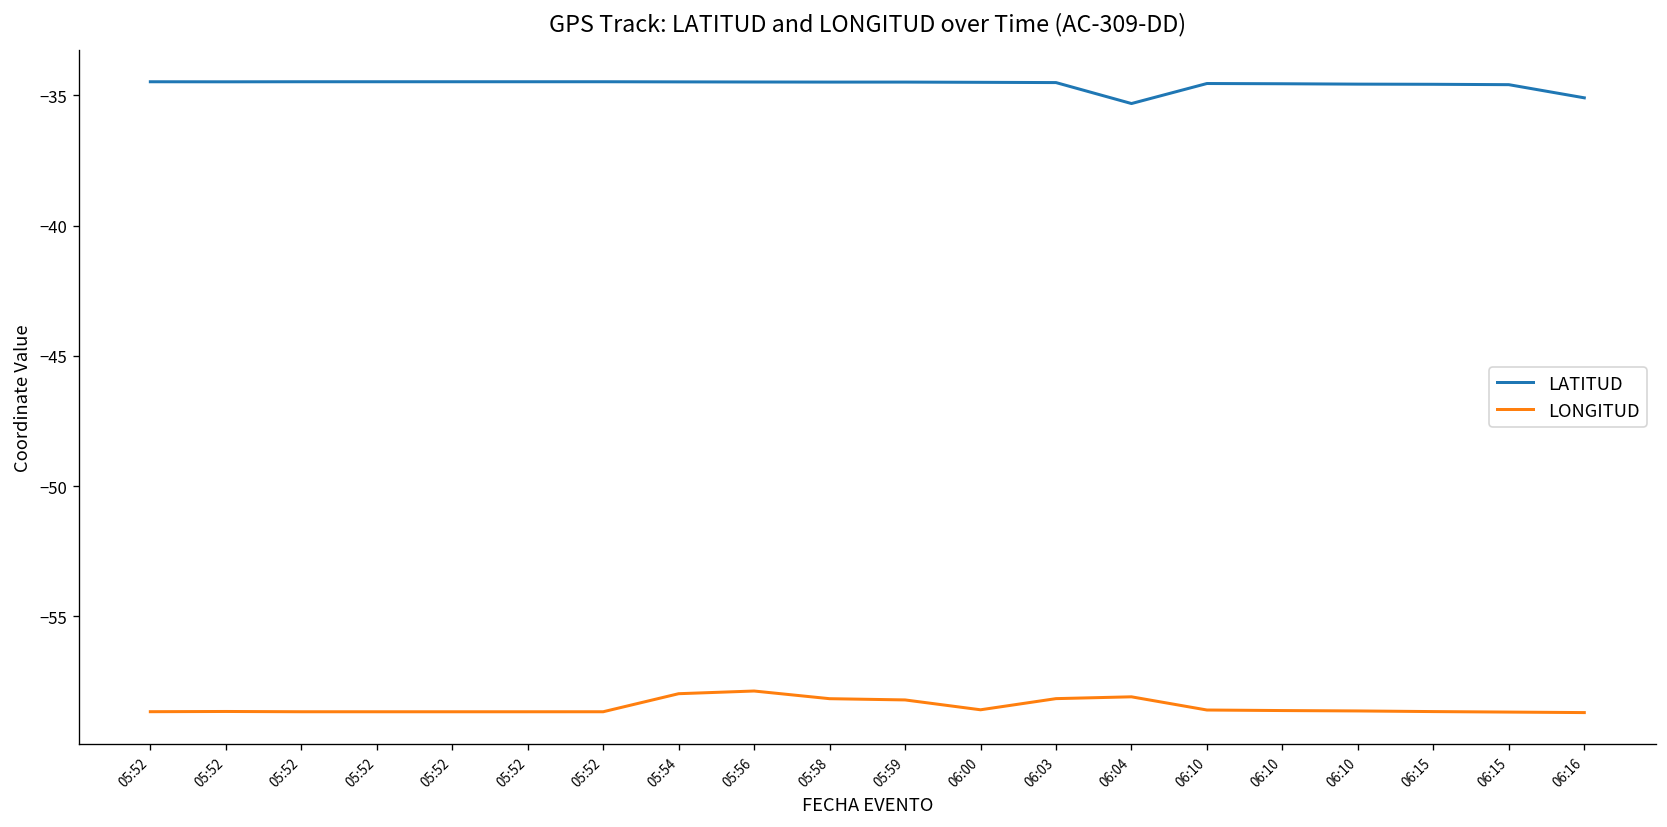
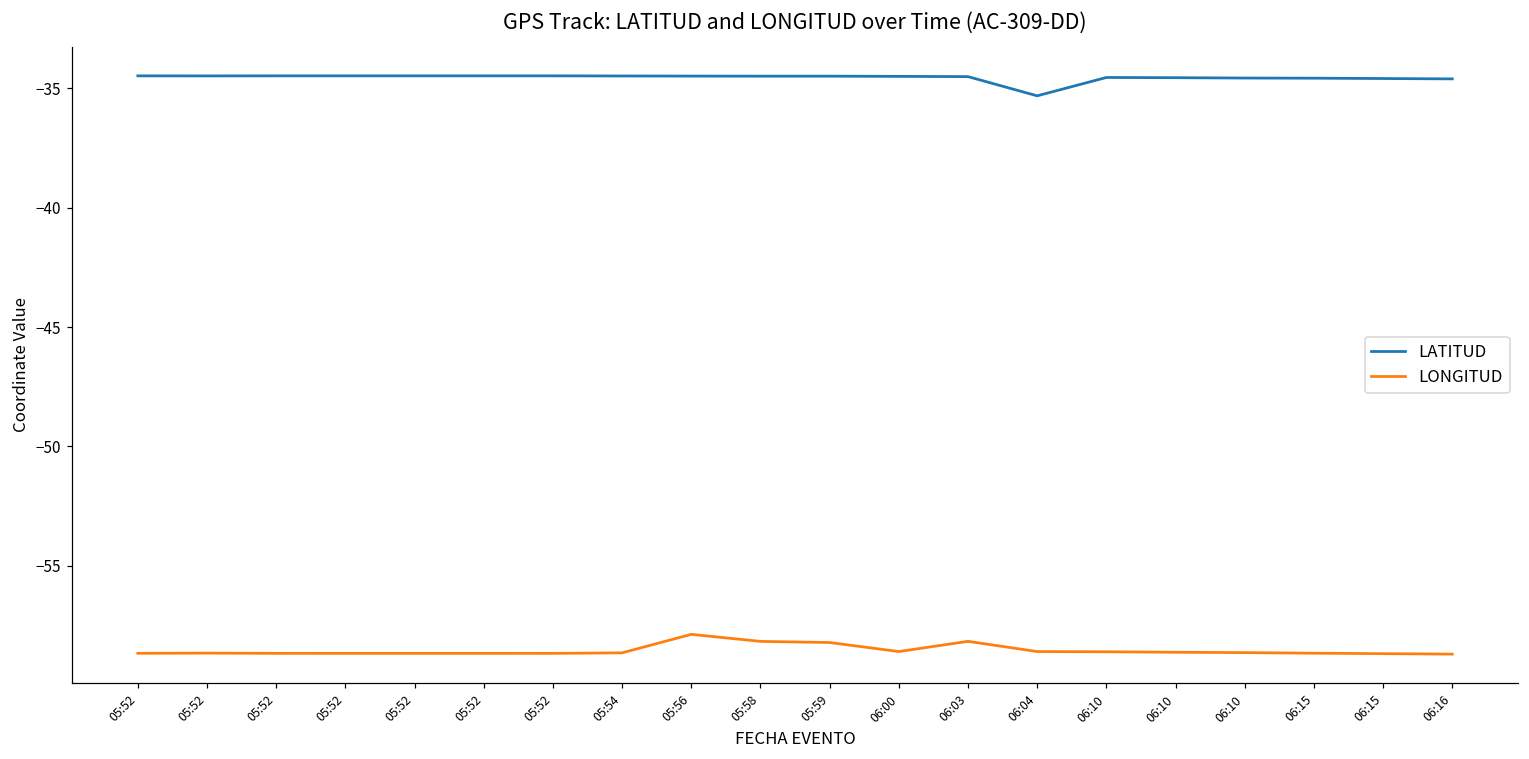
LONGITUD, 05:54: -58.0 -> -58.6
LONGITUD, 06:04: -58.1 -> -58.6
LATITUD, 06:16: -35.1 -> -34.6
